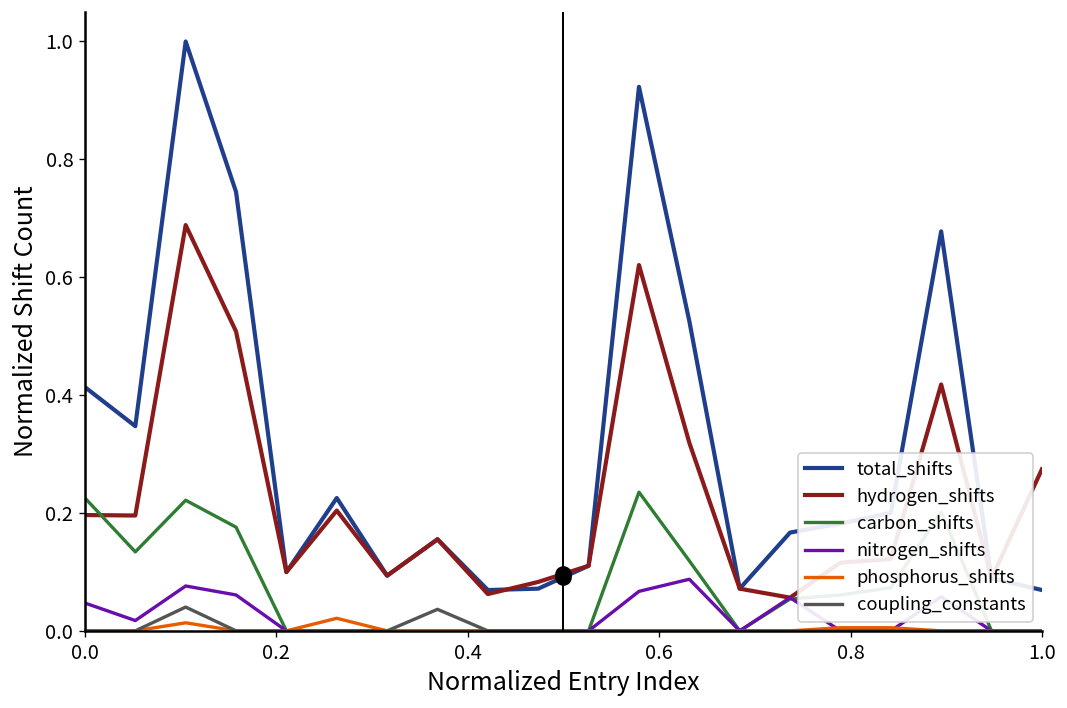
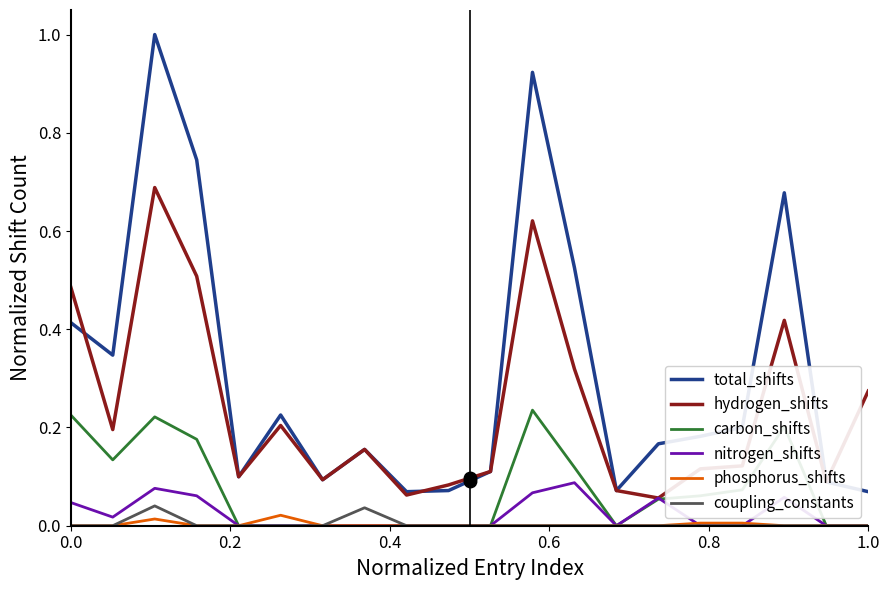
hydrogen_shifts, 0.0: 0.20 -> 0.49
